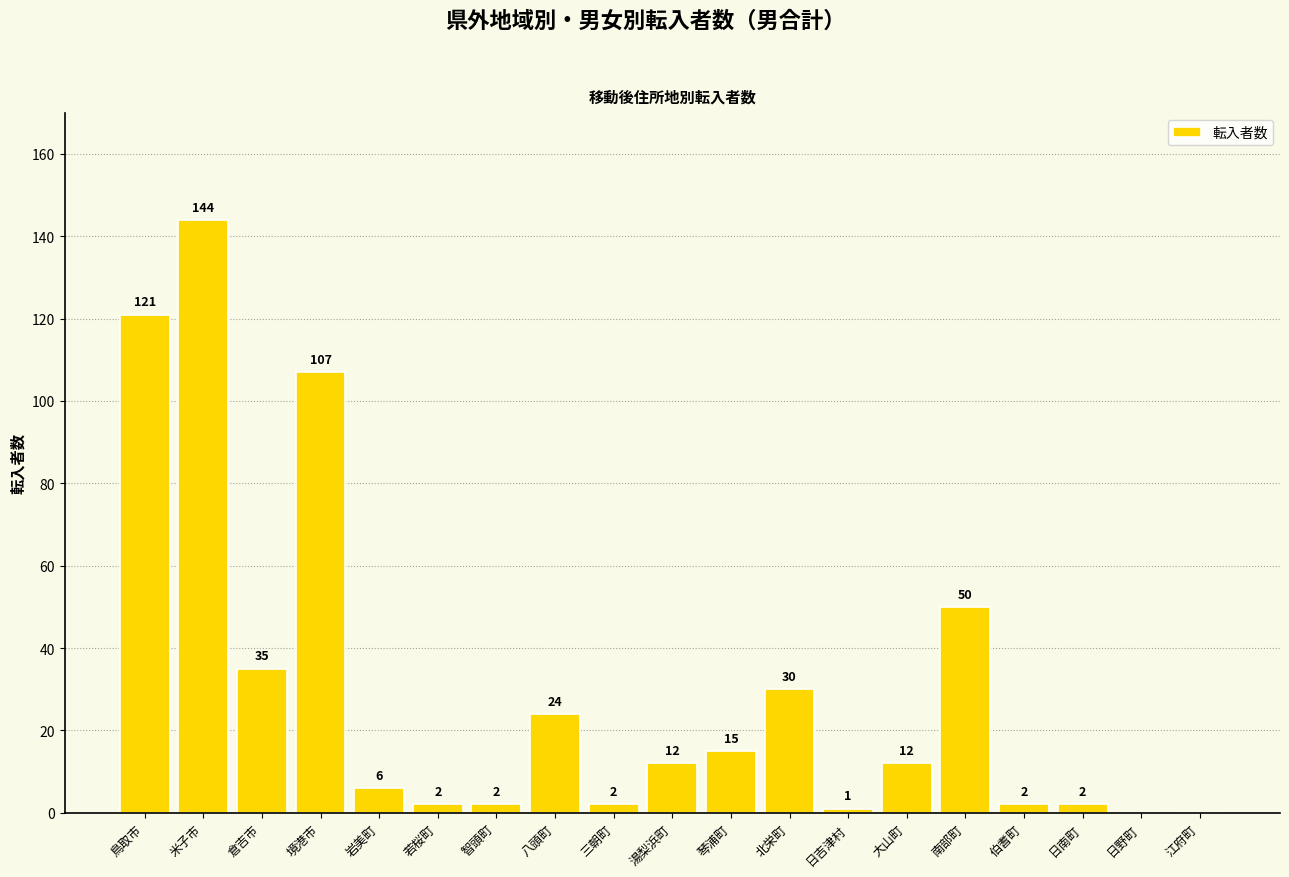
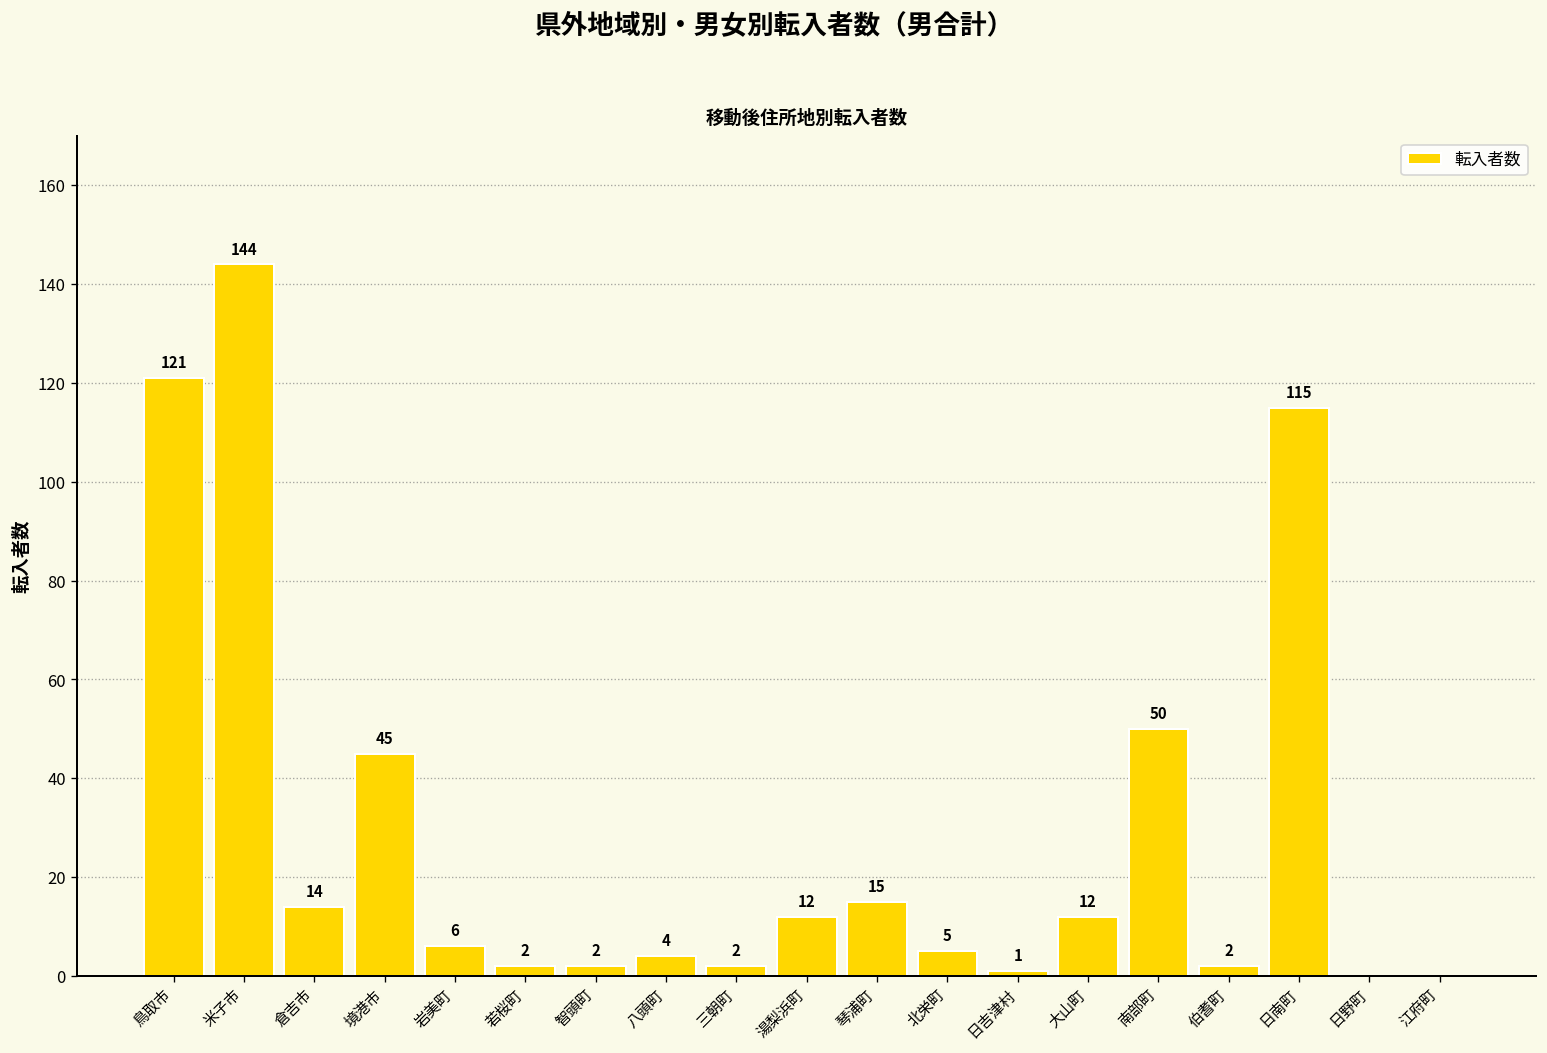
倉吉市: 35 -> 14
境港市: 107 -> 45
八頭町: 24 -> 4
北栄町: 30 -> 5
日南町: 2 -> 115
